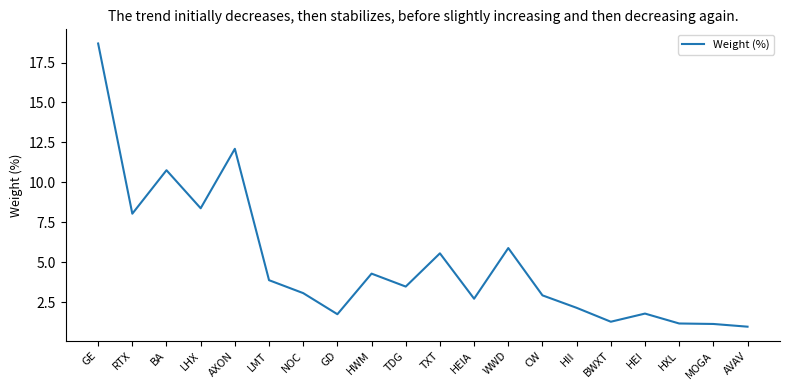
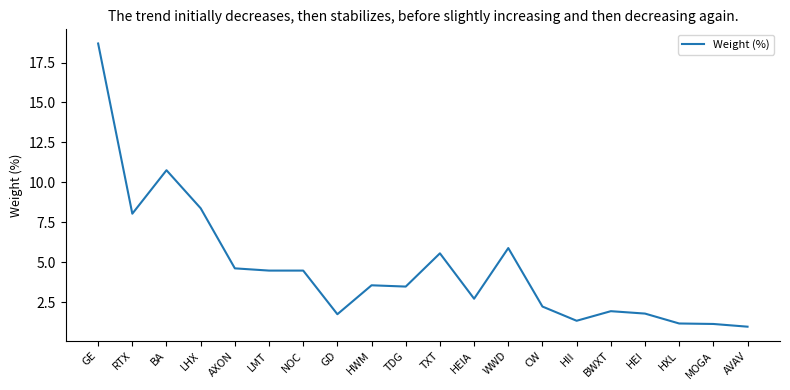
AXON: 12.1 -> 4.6
LMT: 3.9 -> 4.5
NOC: 3.1 -> 4.5
HWM: 4.3 -> 3.6
CW: 2.9 -> 2.2
HII: 2.2 -> 1.3
BWXT: 1.3 -> 1.9
